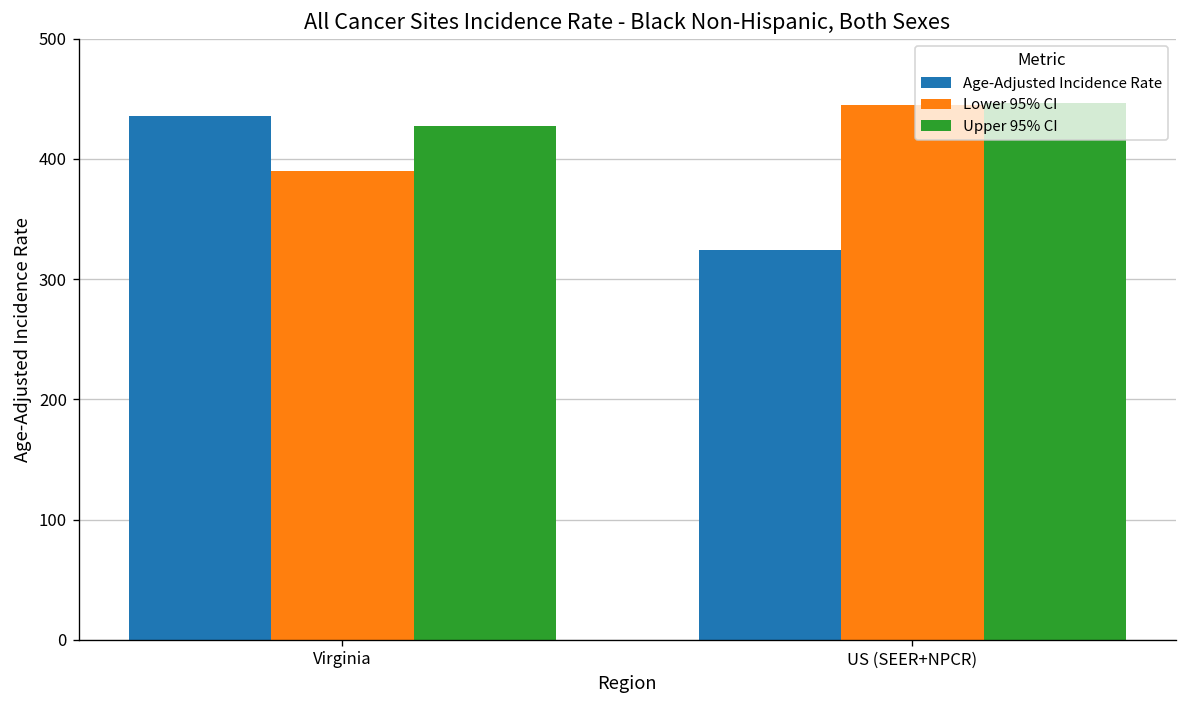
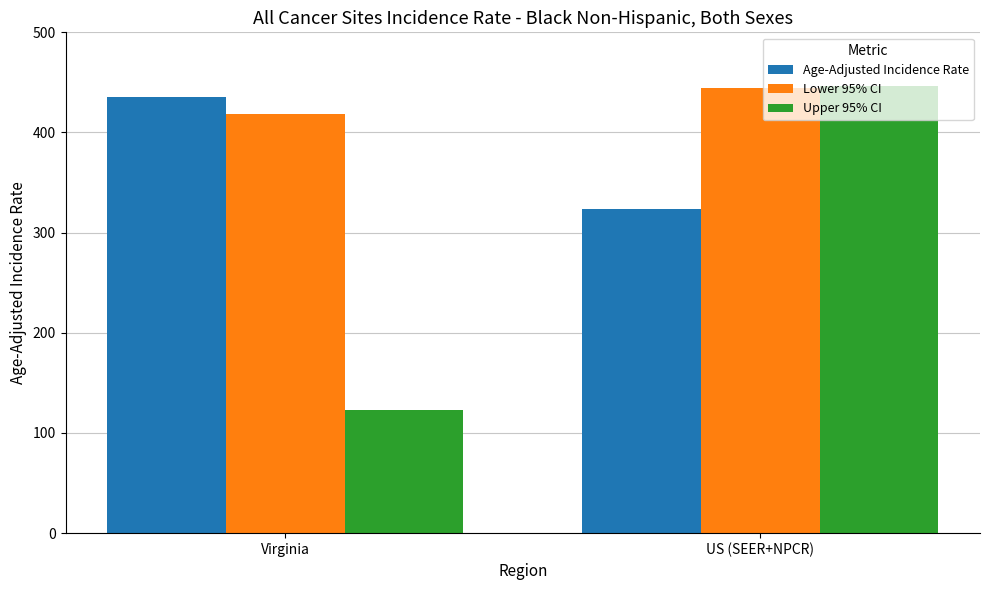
Lower 95% CI, Virginia: 390 -> 419
Upper 95% CI, Virginia: 427 -> 123
